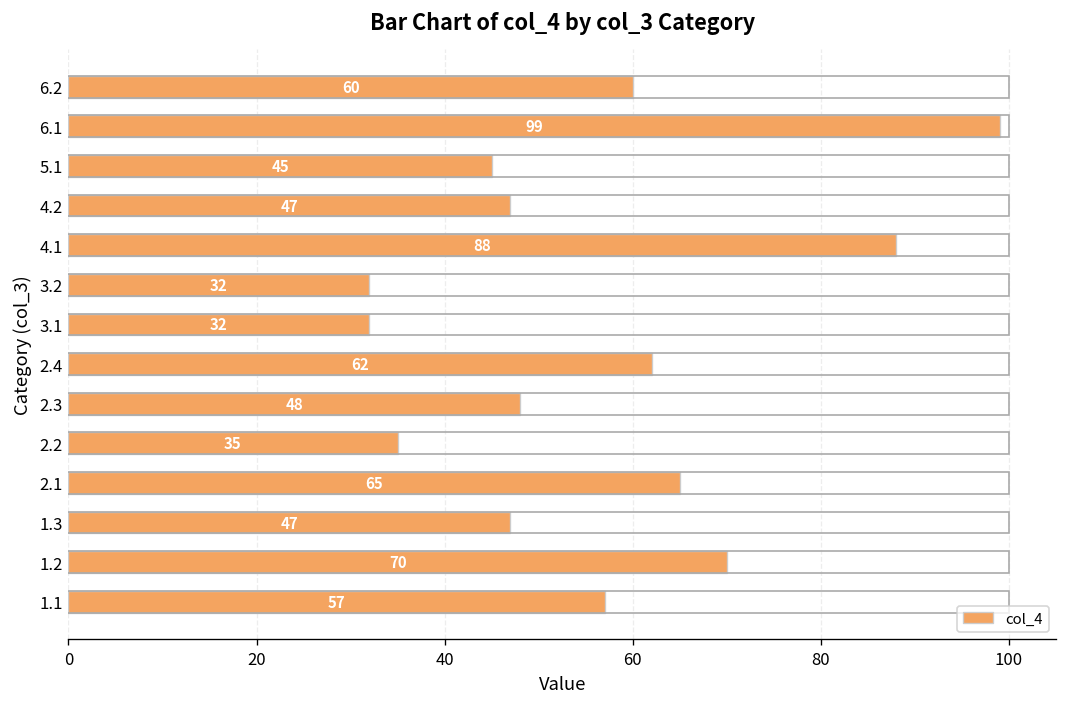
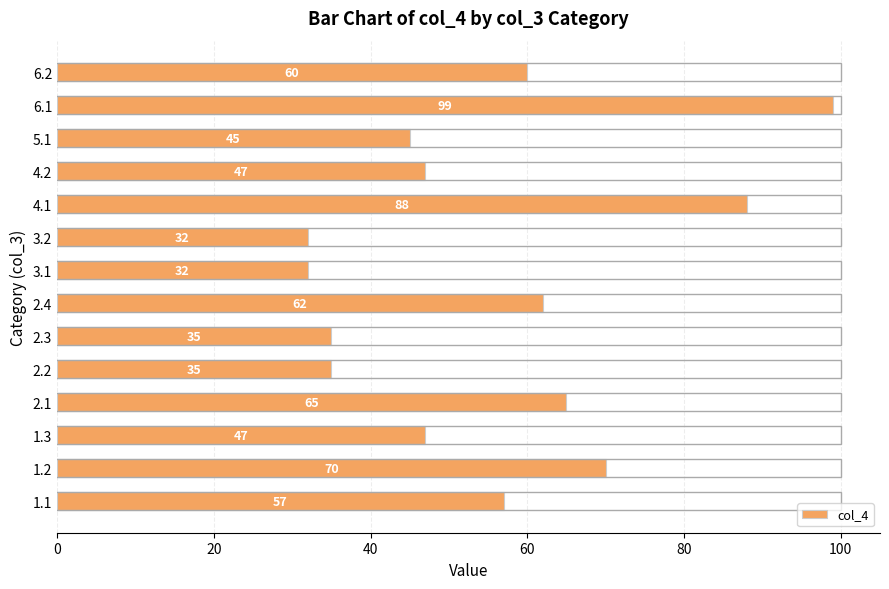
2.3: 48 -> 35
